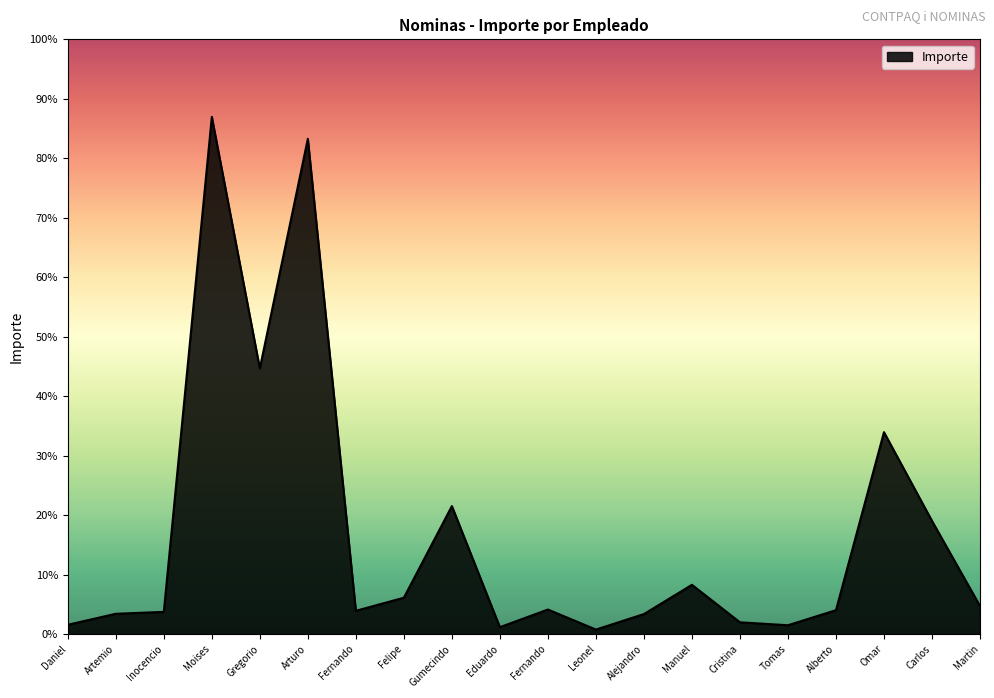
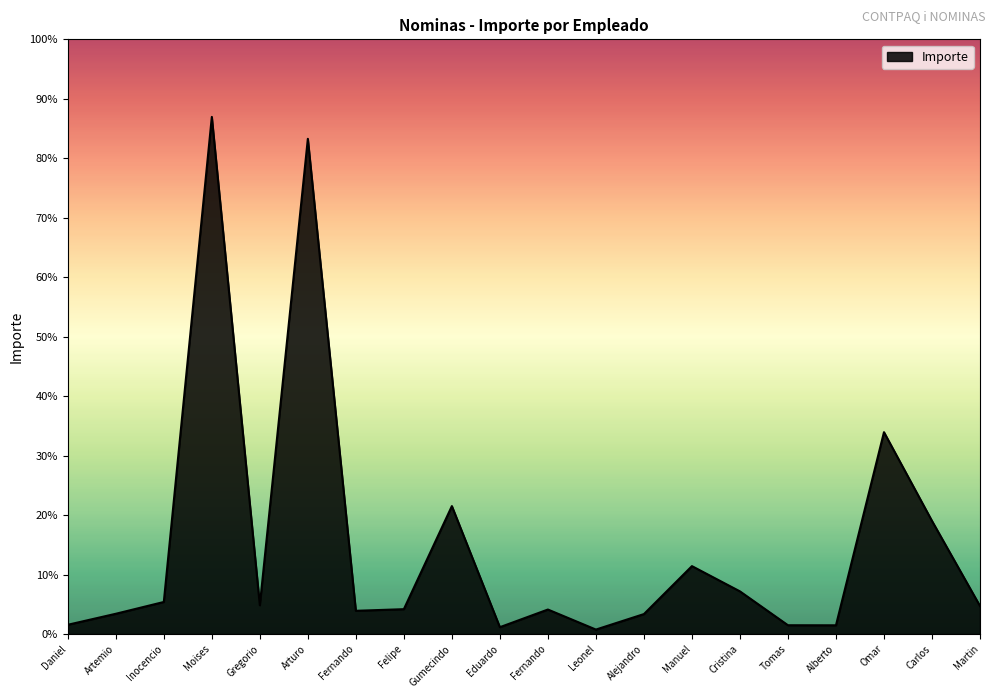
Inocencio: 4% -> 5%
Gregorio: 45% -> 5%
Felipe: 6% -> 4%
Manuel: 8% -> 11%
Cristina: 2% -> 7%
Alberto: 4% -> 1%
